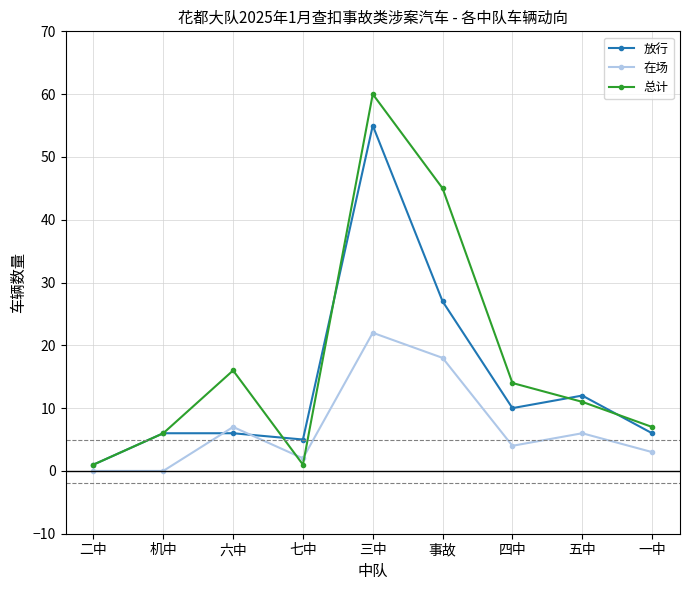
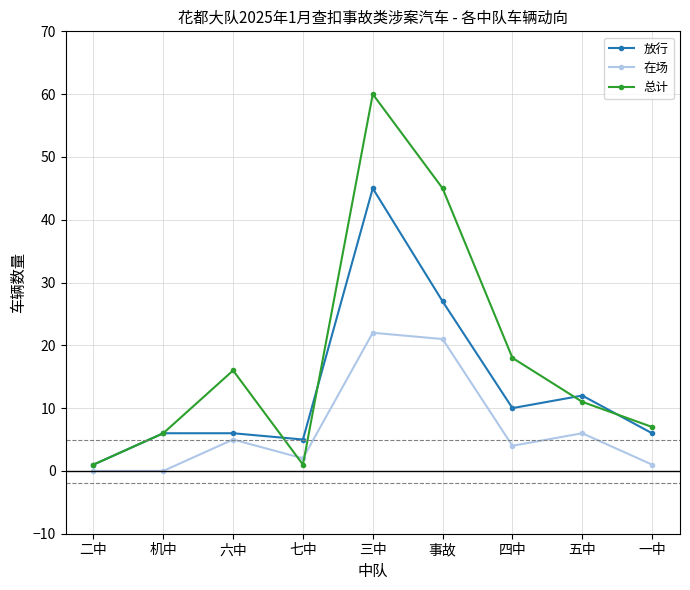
在场, 六中: 7 -> 5
放行, 三中: 55 -> 45
在场, 事故: 18 -> 21
总计, 四中: 14 -> 18
在场, 一中: 3 -> 1
